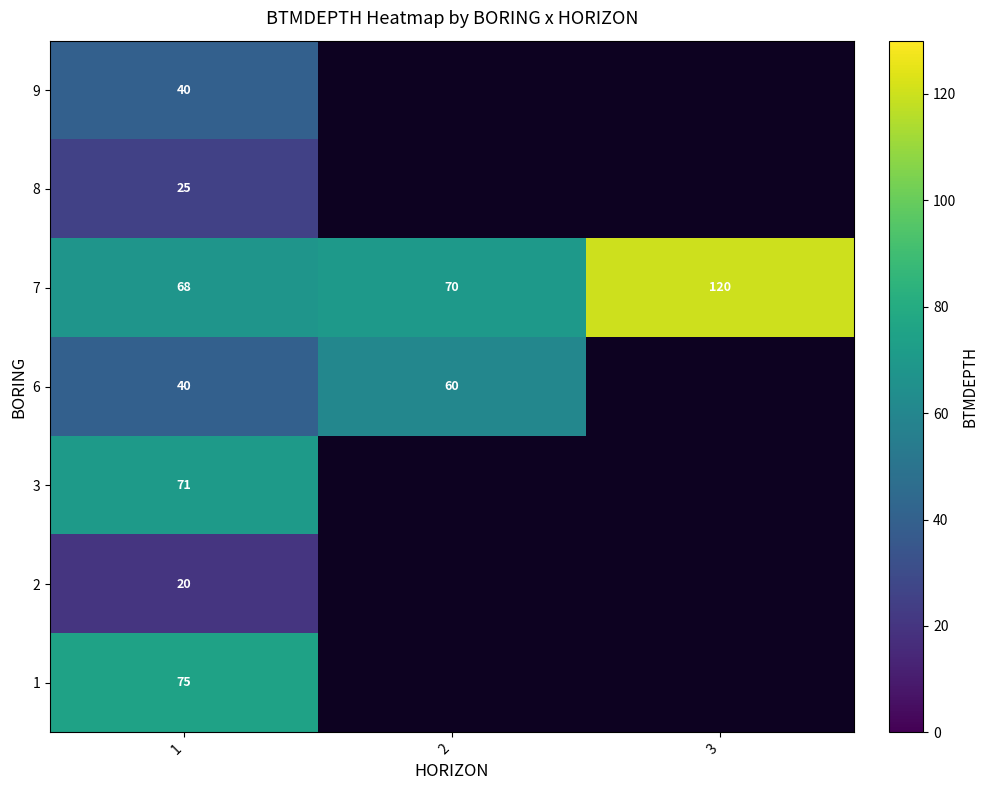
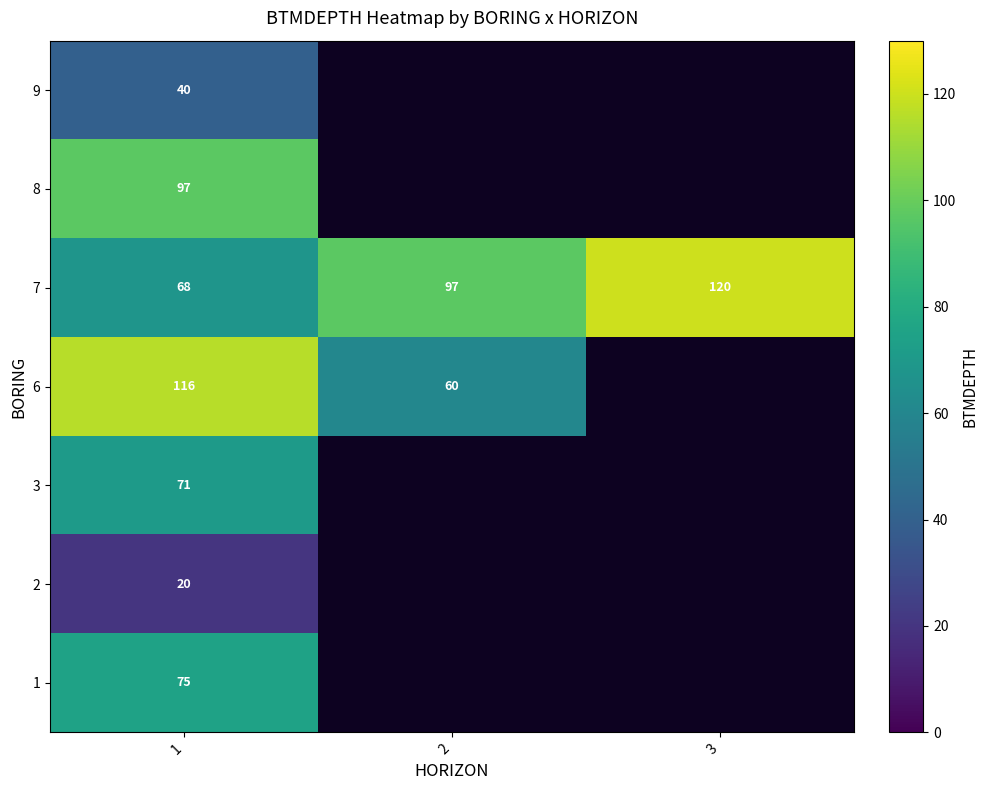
8, 1: 25 -> 97
7, 2: 70 -> 97
6, 1: 40 -> 116
